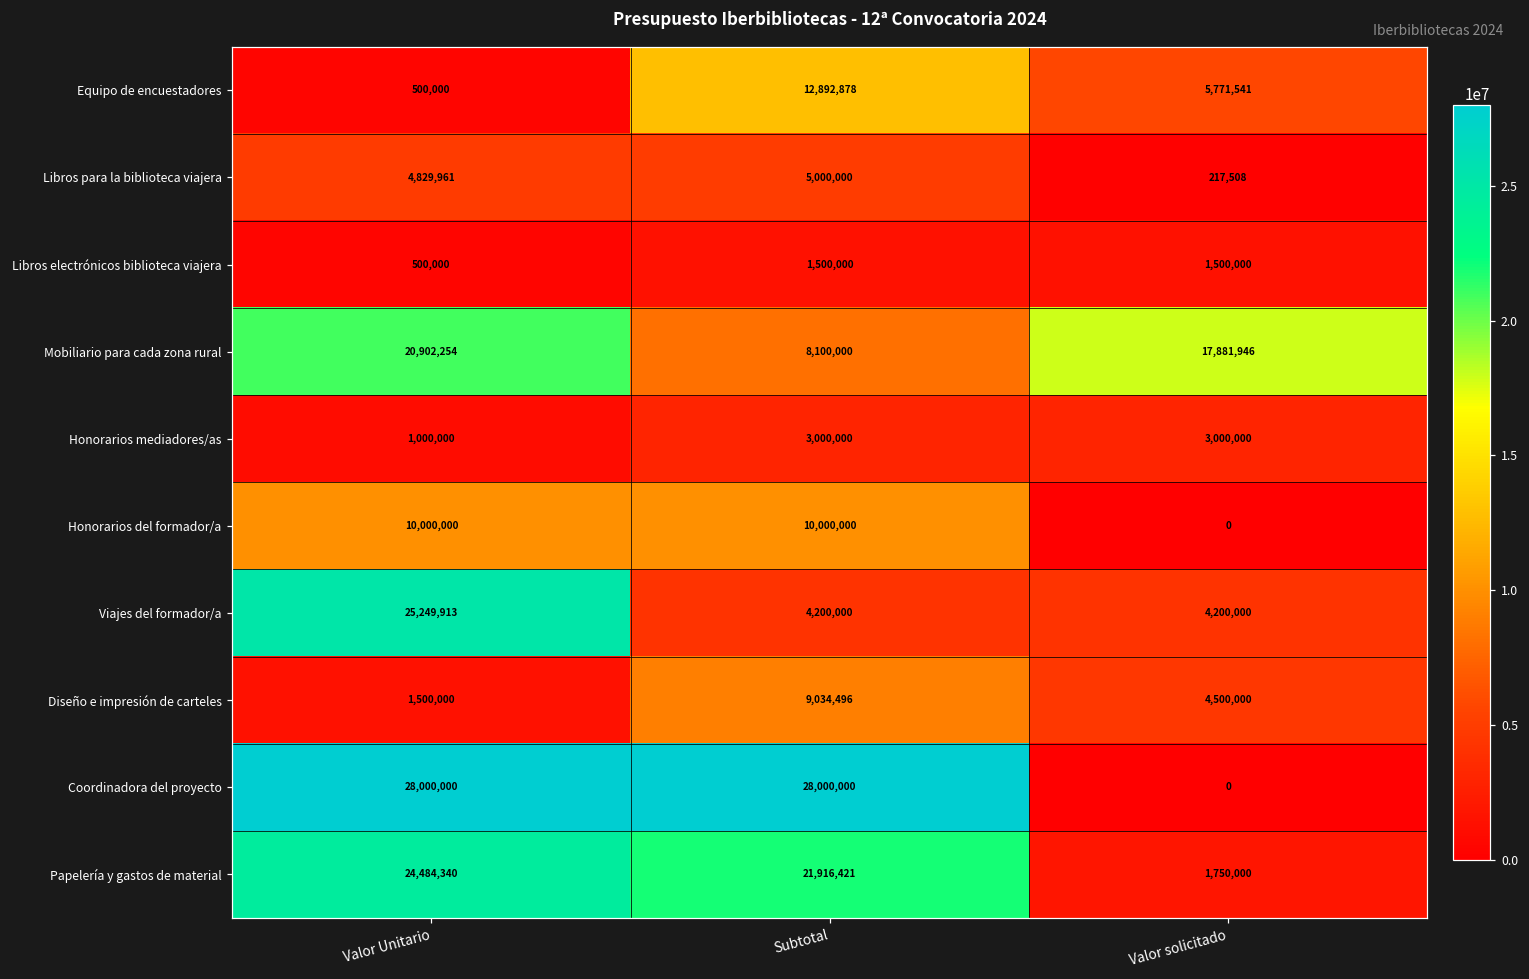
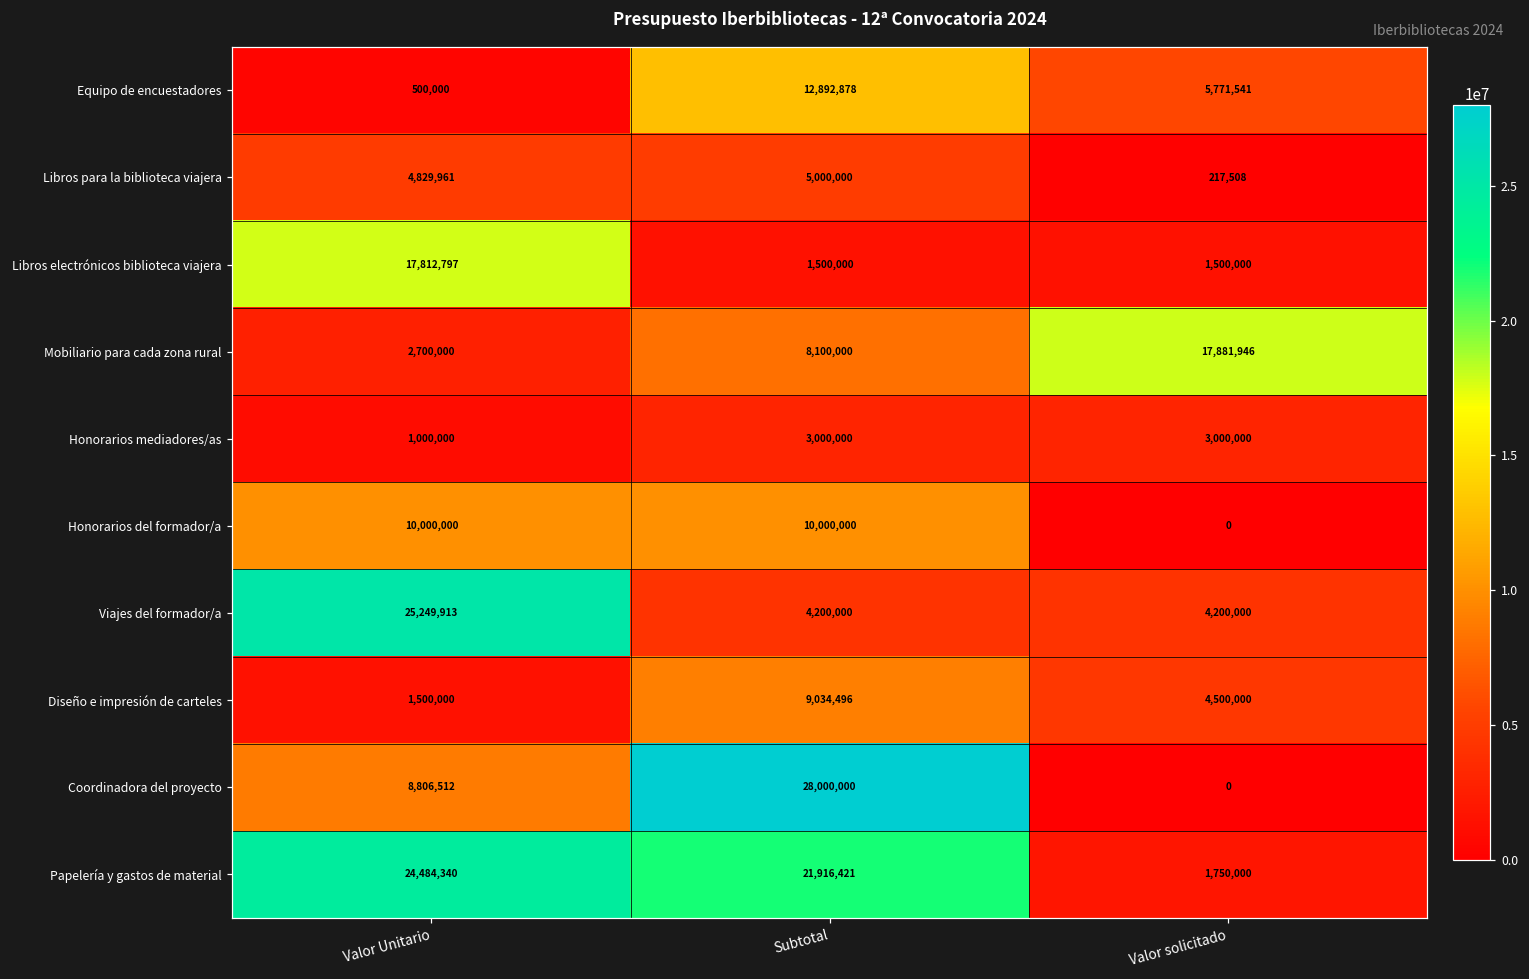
Libros electrónicos biblioteca viajera, Valor Unitario: 500,000 -> 17,812,797
Mobiliario para cada zona rural, Valor Unitario: 20,902,254 -> 2,700,000
Coordinadora del proyecto, Valor Unitario: 28,000,000 -> 8,806,512
